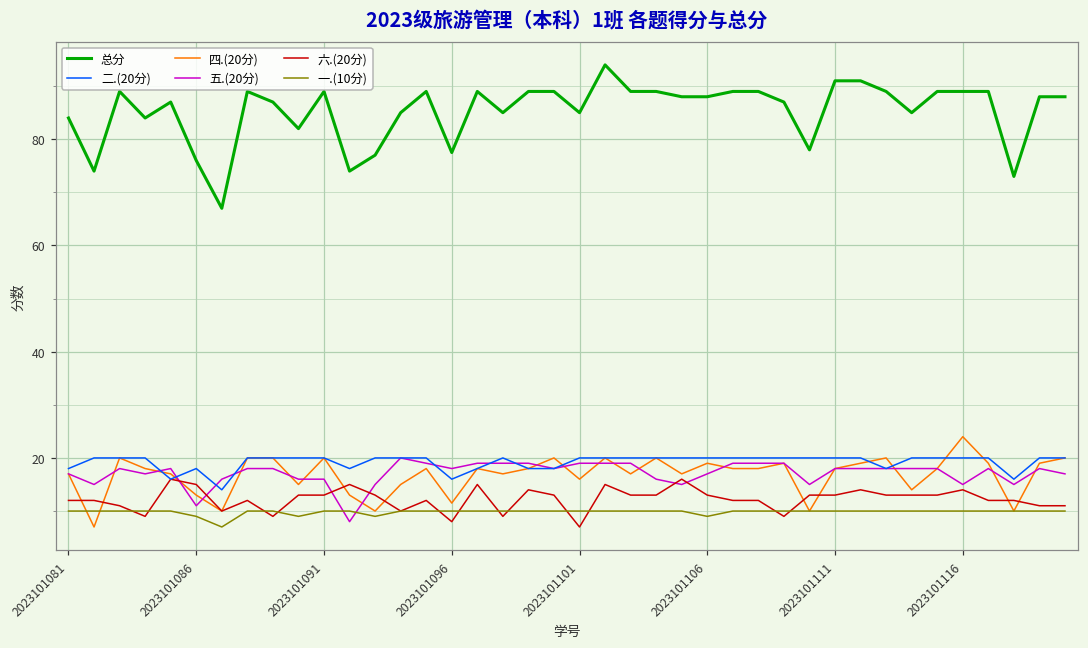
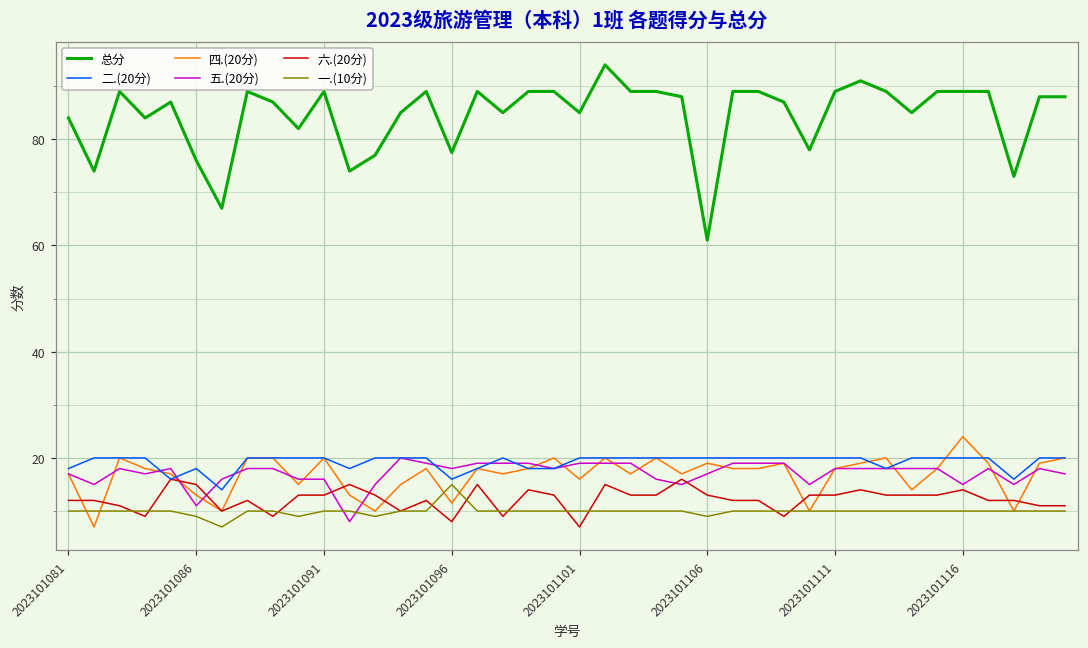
一.(10分), 2023101096: 10 -> 15
总分, 2023101106: 88 -> 61
总分, 2023101111: 91 -> 89
